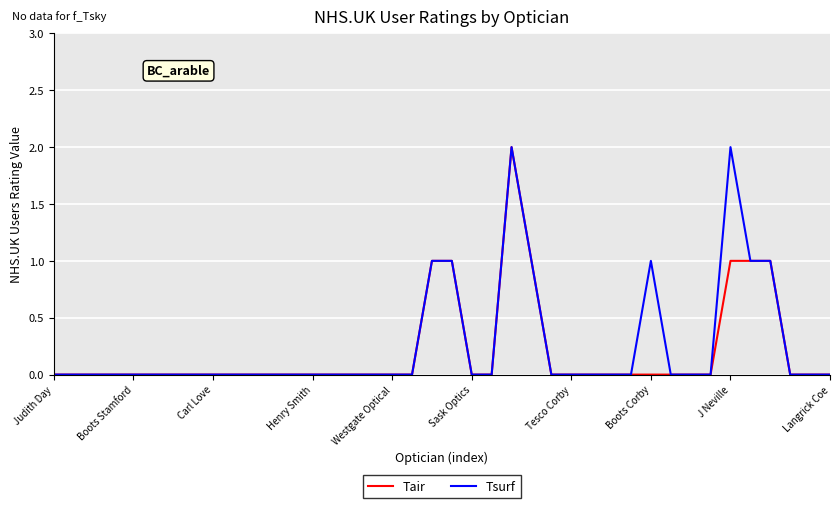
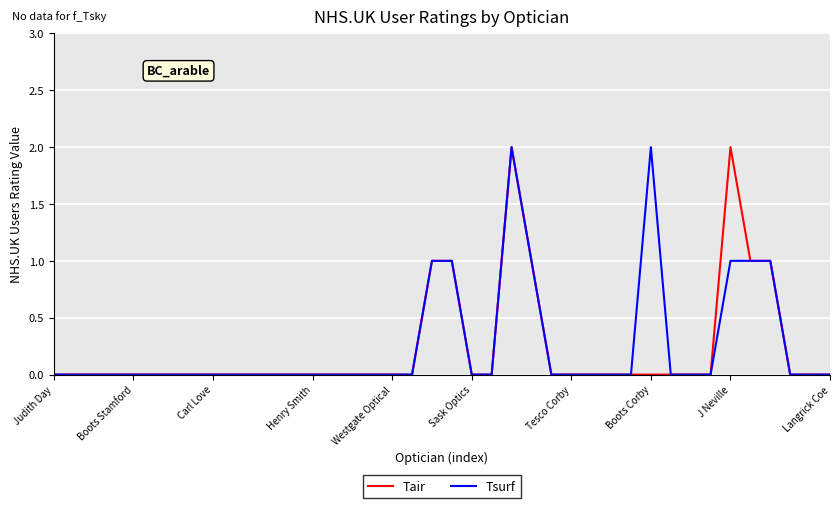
Tsurf, Boots Corby: 1 -> 2
Tair, J Neville: 1 -> 2
Tsurf, J Neville: 2 -> 1
